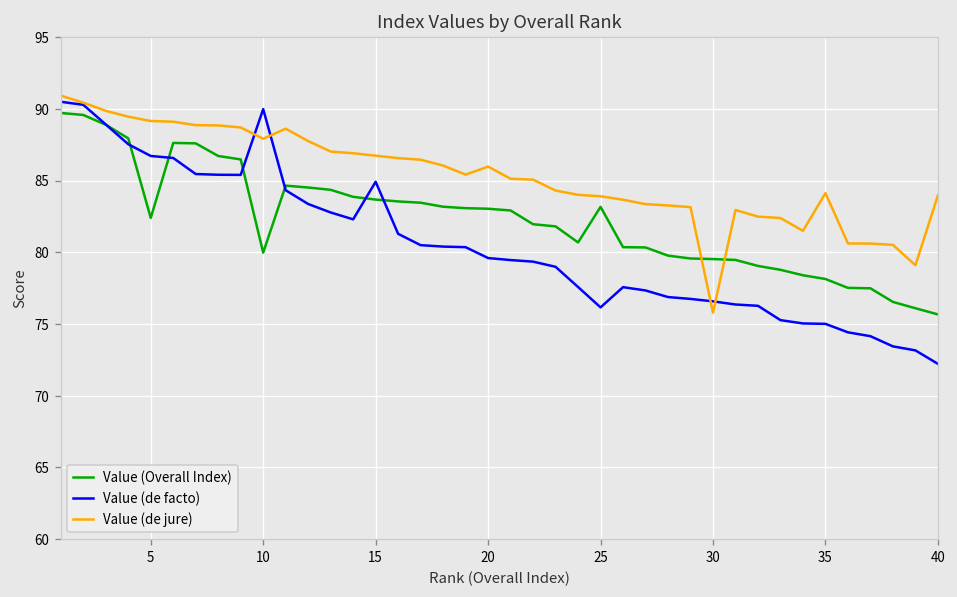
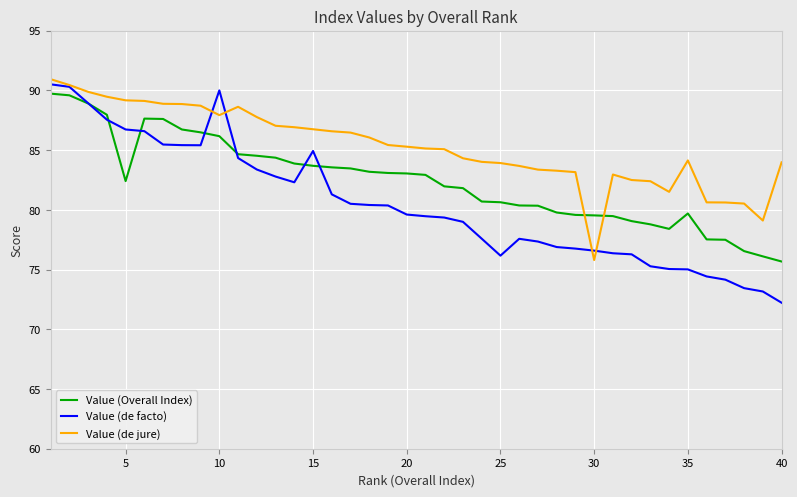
Value (Overall Index), 10: 80.0 -> 86.2
Value (de jure), 20: 86.0 -> 85.3
Value (Overall Index), 25: 83.2 -> 80.6
Value (Overall Index), 35: 78.1 -> 79.7
